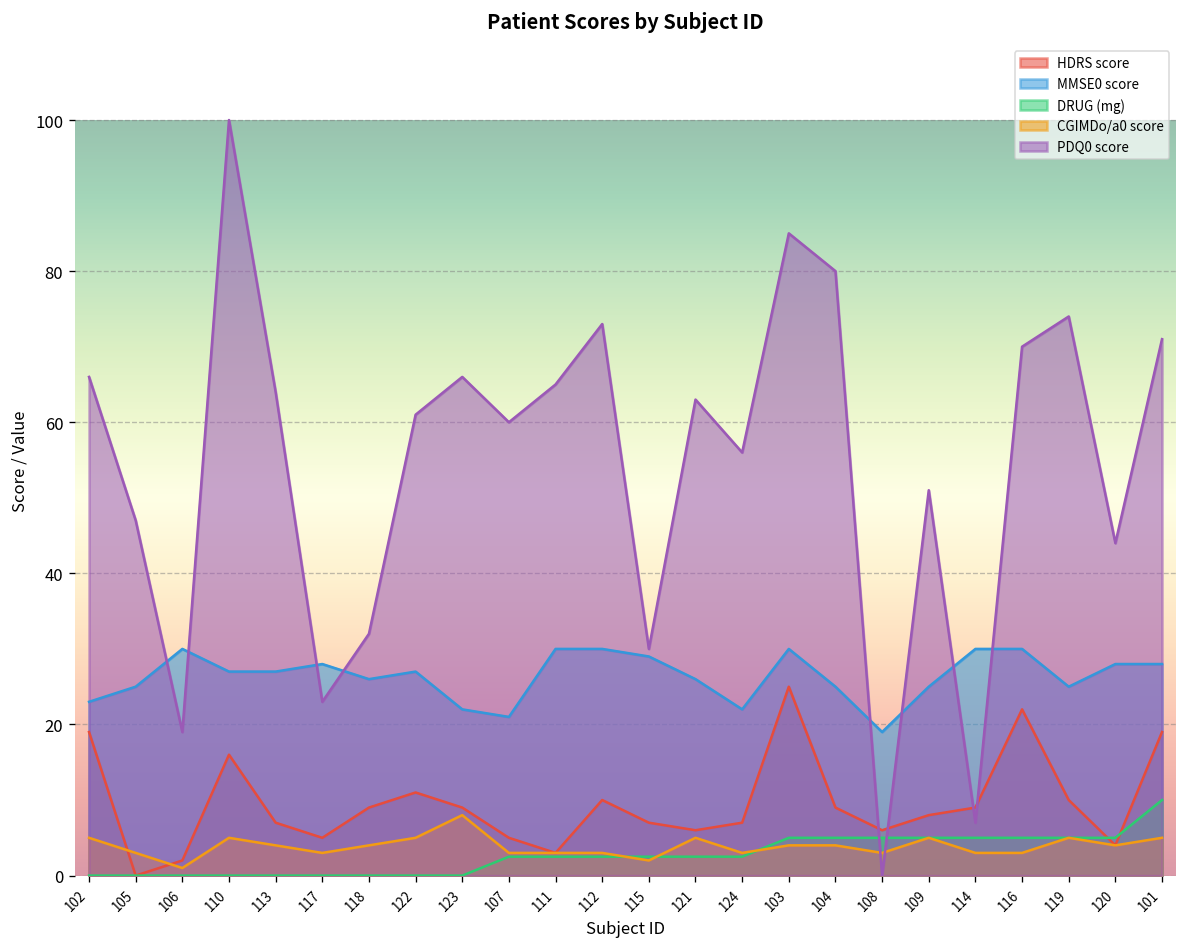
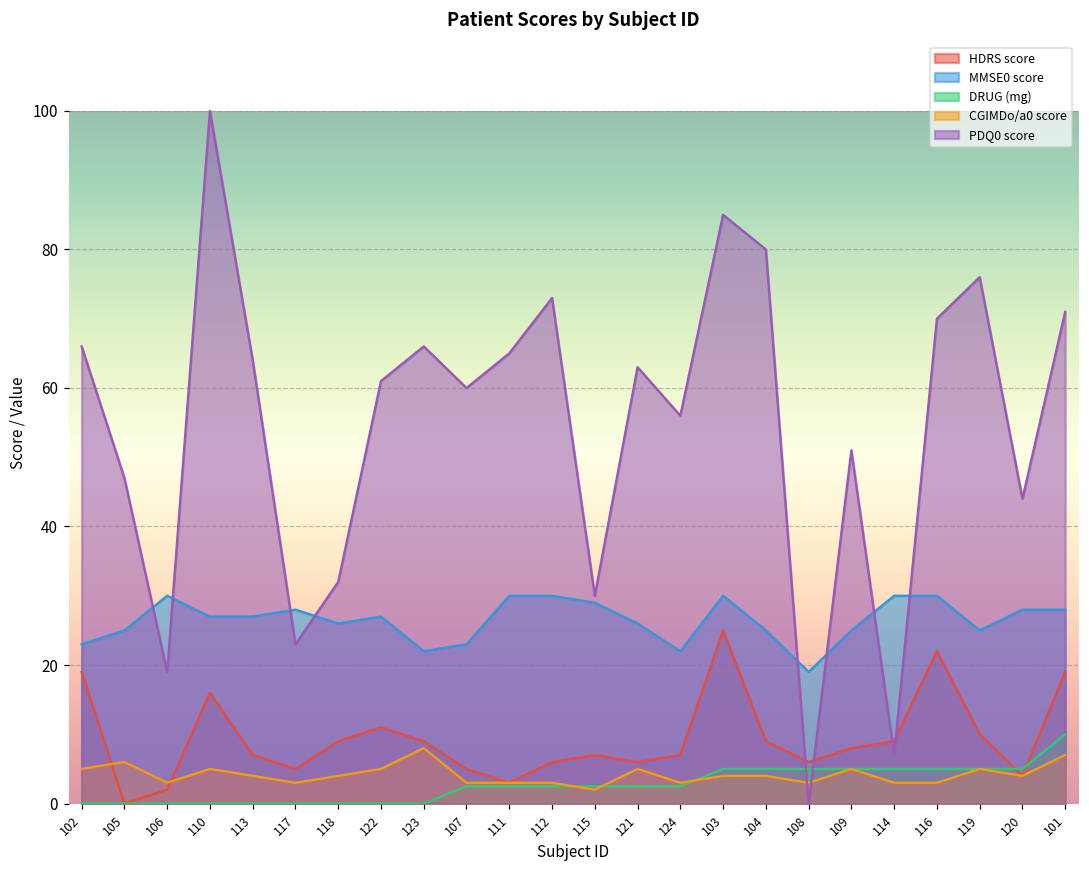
CGIMDo/a0 score, 105: 3 -> 6
CGIMDo/a0 score, 106: 1 -> 3
MMSE0 score, 107: 21 -> 23
HDRS score, 112: 10 -> 6
PDQ0 score, 119: 74 -> 76
CGIMDo/a0 score, 101: 5 -> 7
